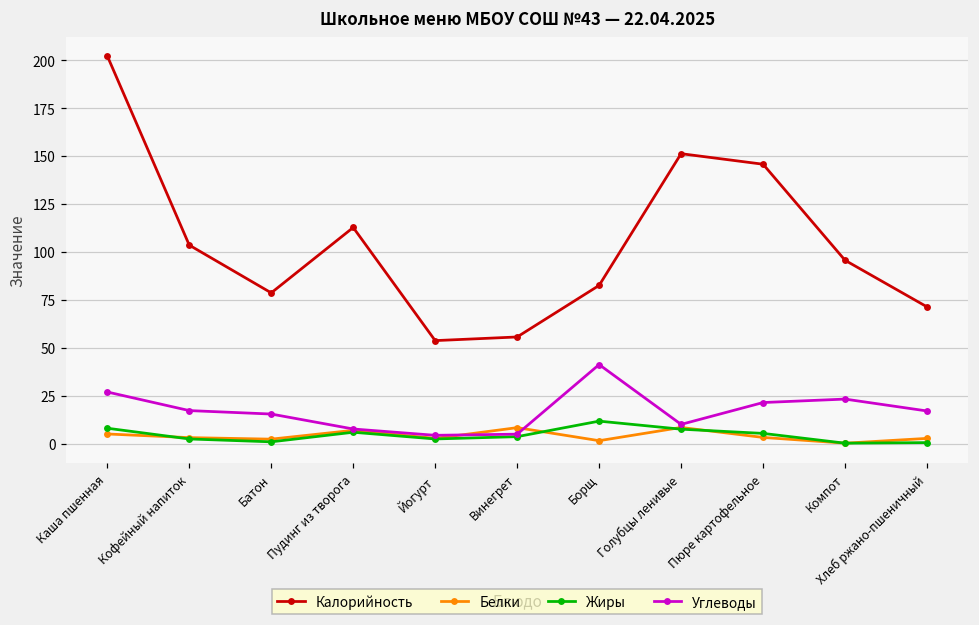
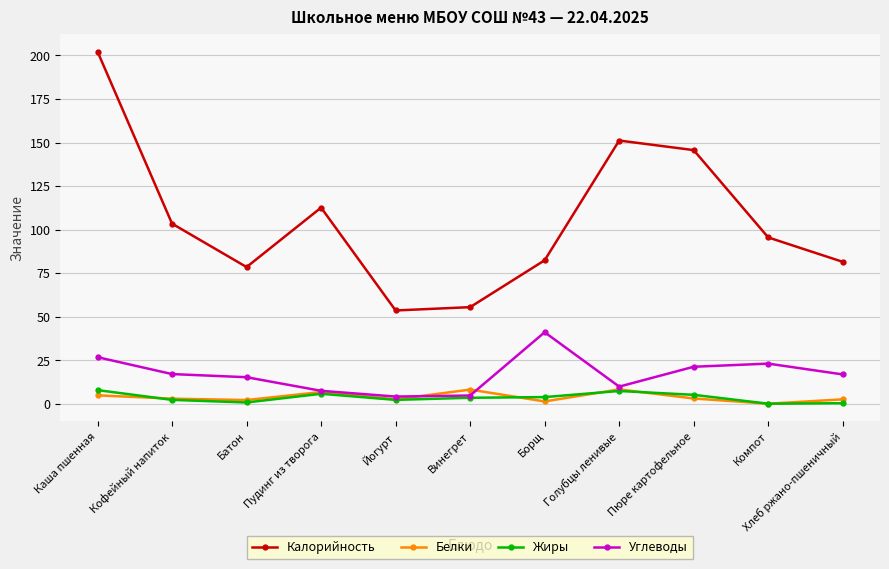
Жиры, Борщ: 12 -> 4
Калорийность, Хлеб ржано-пшеничный: 71 -> 82
